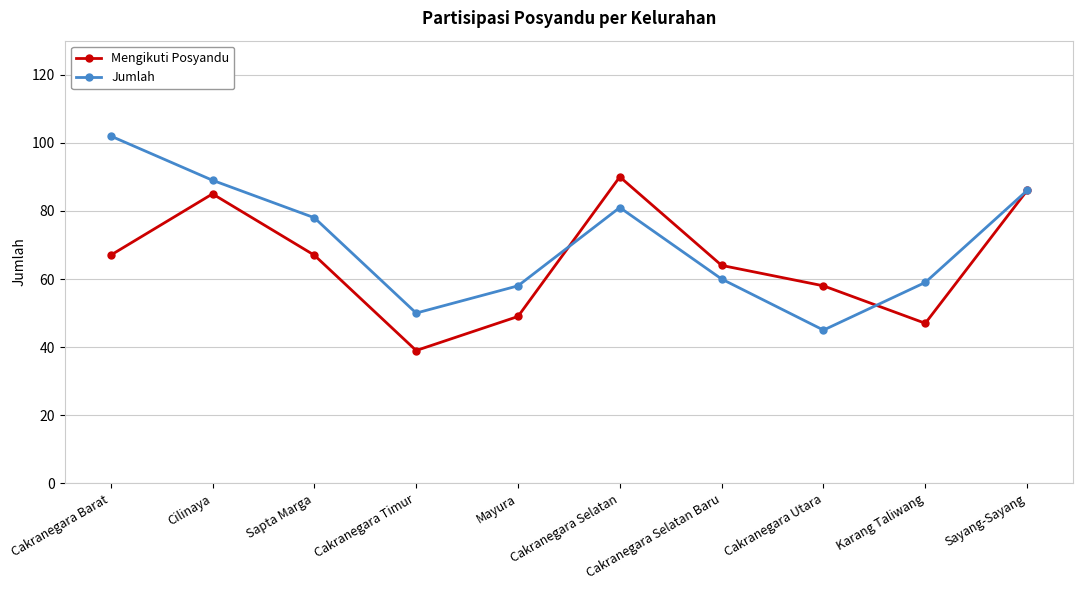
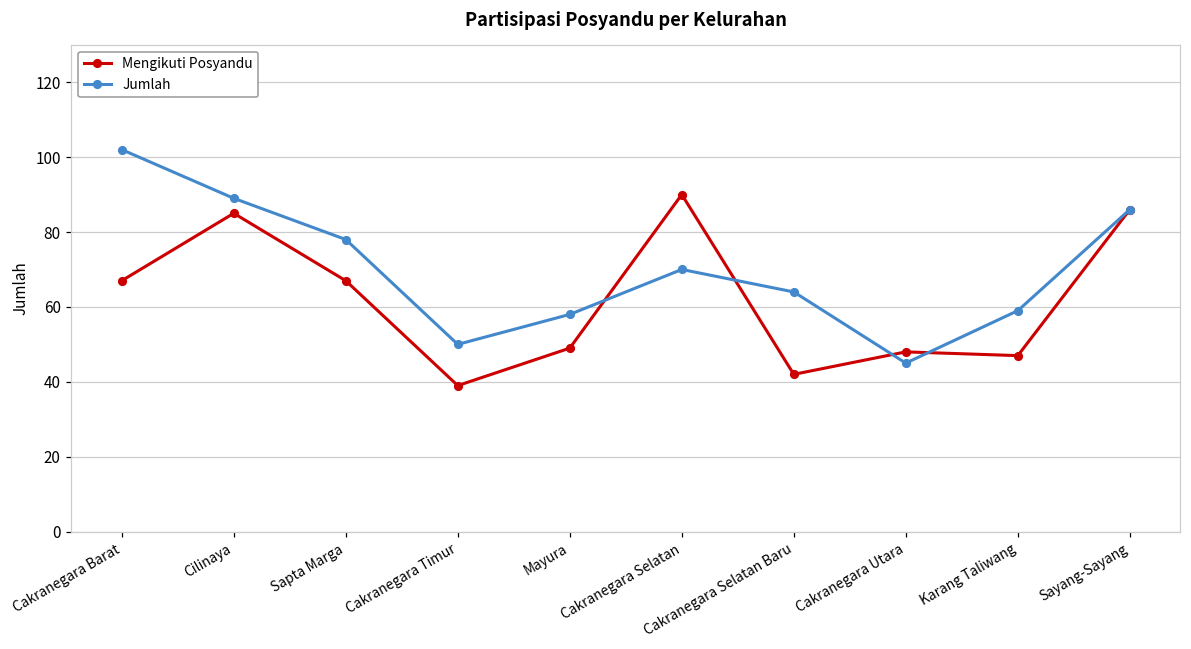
Jumlah, Cakranegara Selatan: 81 -> 70
Mengikuti Posyandu, Cakranegara Selatan Baru: 64 -> 42
Jumlah, Cakranegara Selatan Baru: 60 -> 64
Mengikuti Posyandu, Cakranegara Utara: 58 -> 48
